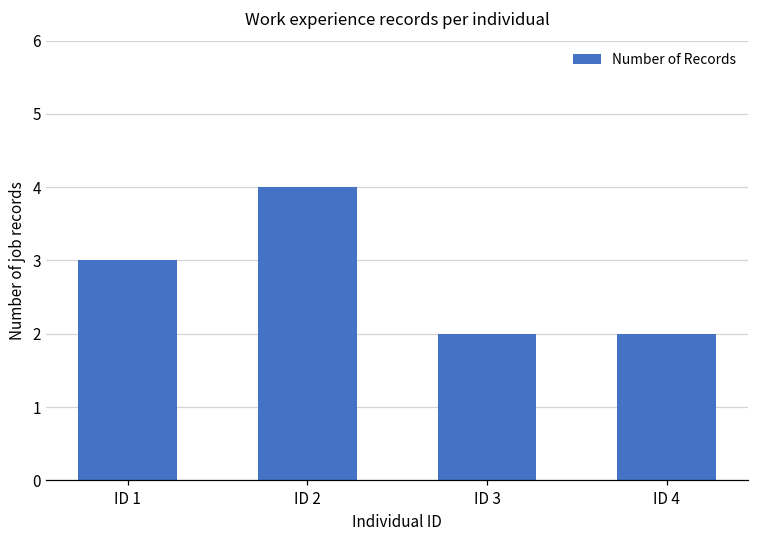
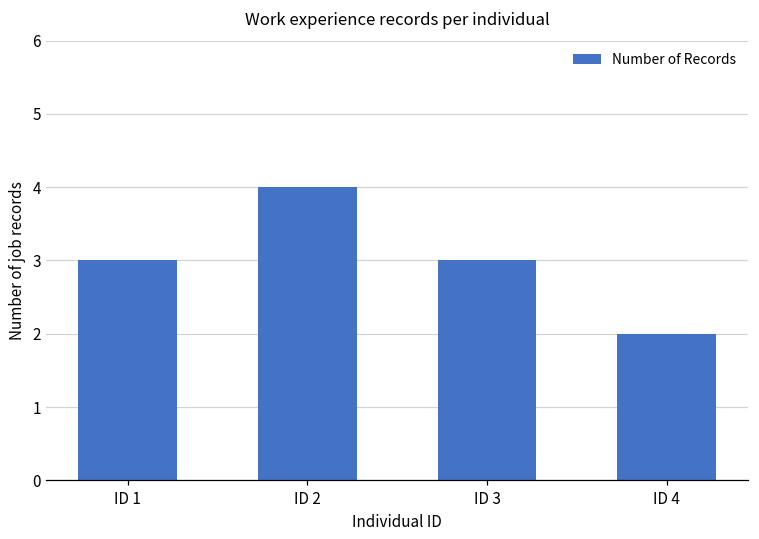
ID 3: 2 -> 3
